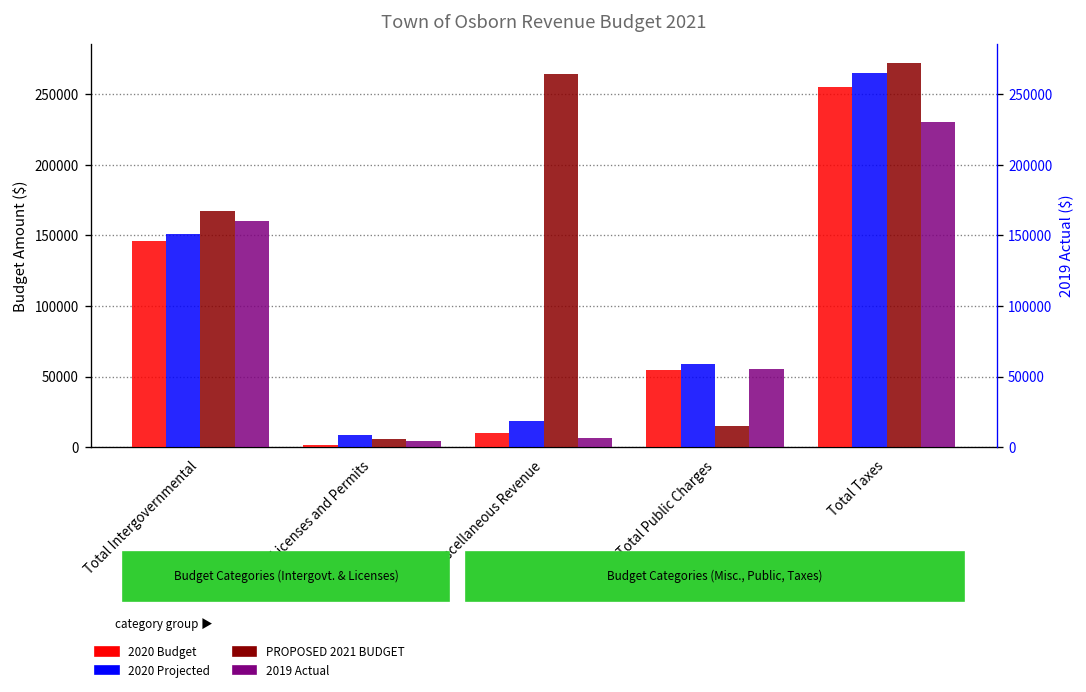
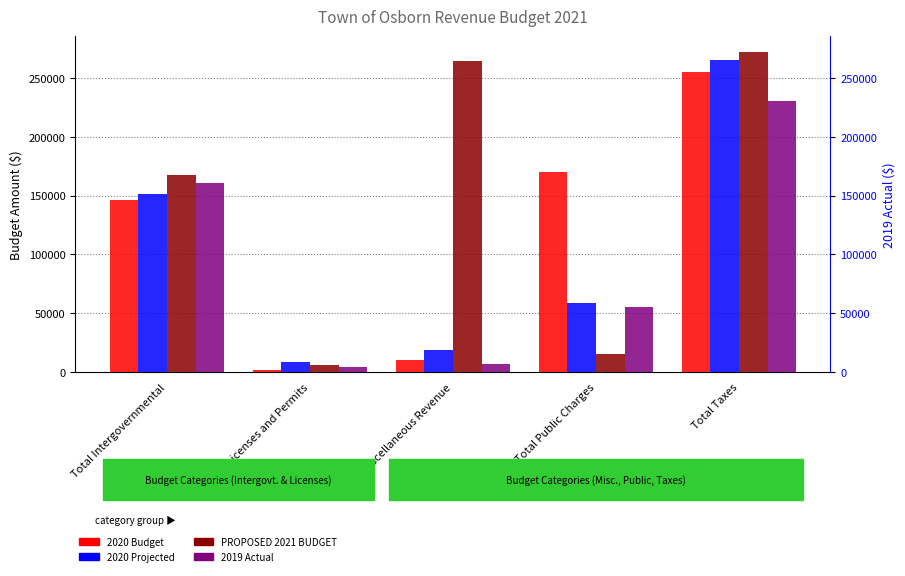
2020 Budget, Total Public Charges: 55000 -> 170000
